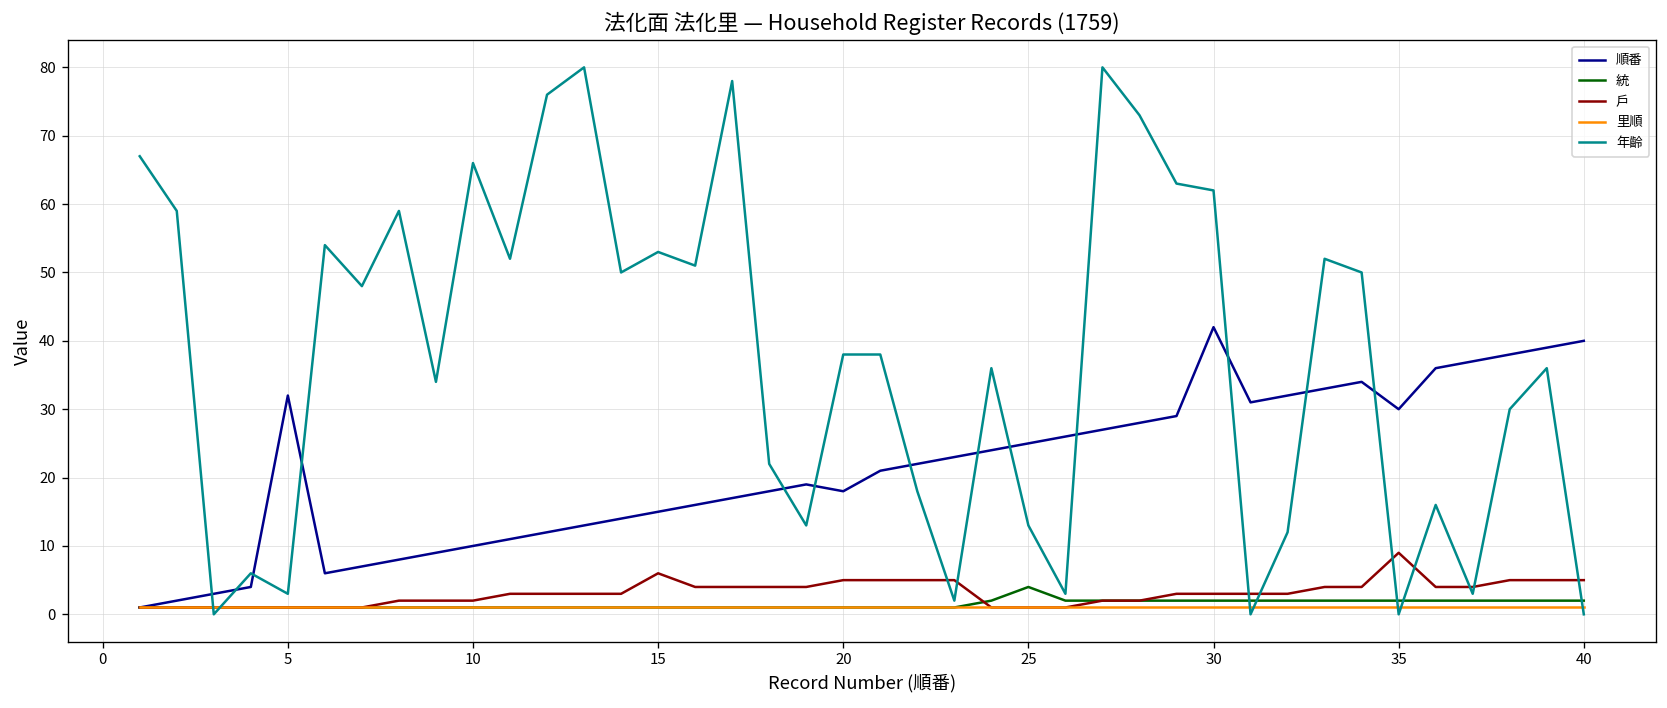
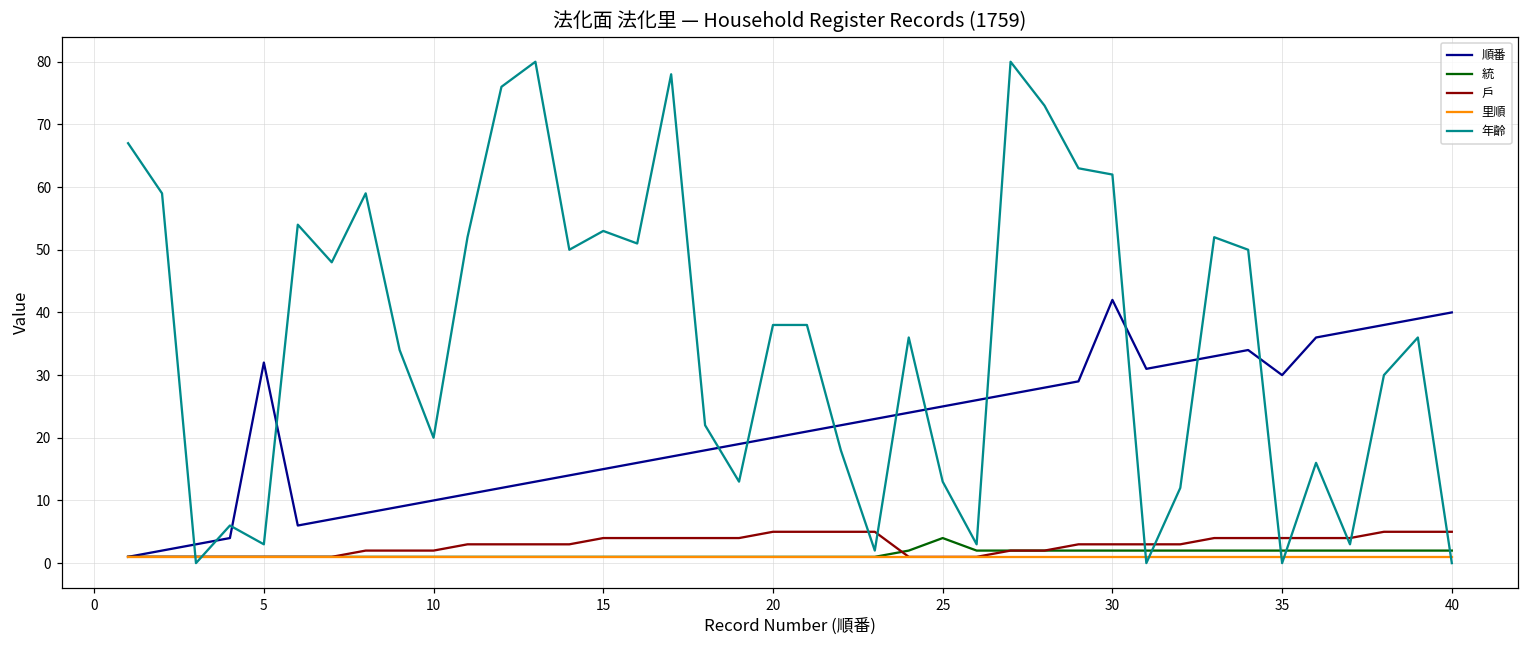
年齡, 10: 66 -> 20
戶, 15: 6 -> 4
順番, 20: 18 -> 20
戶, 35: 9 -> 4
